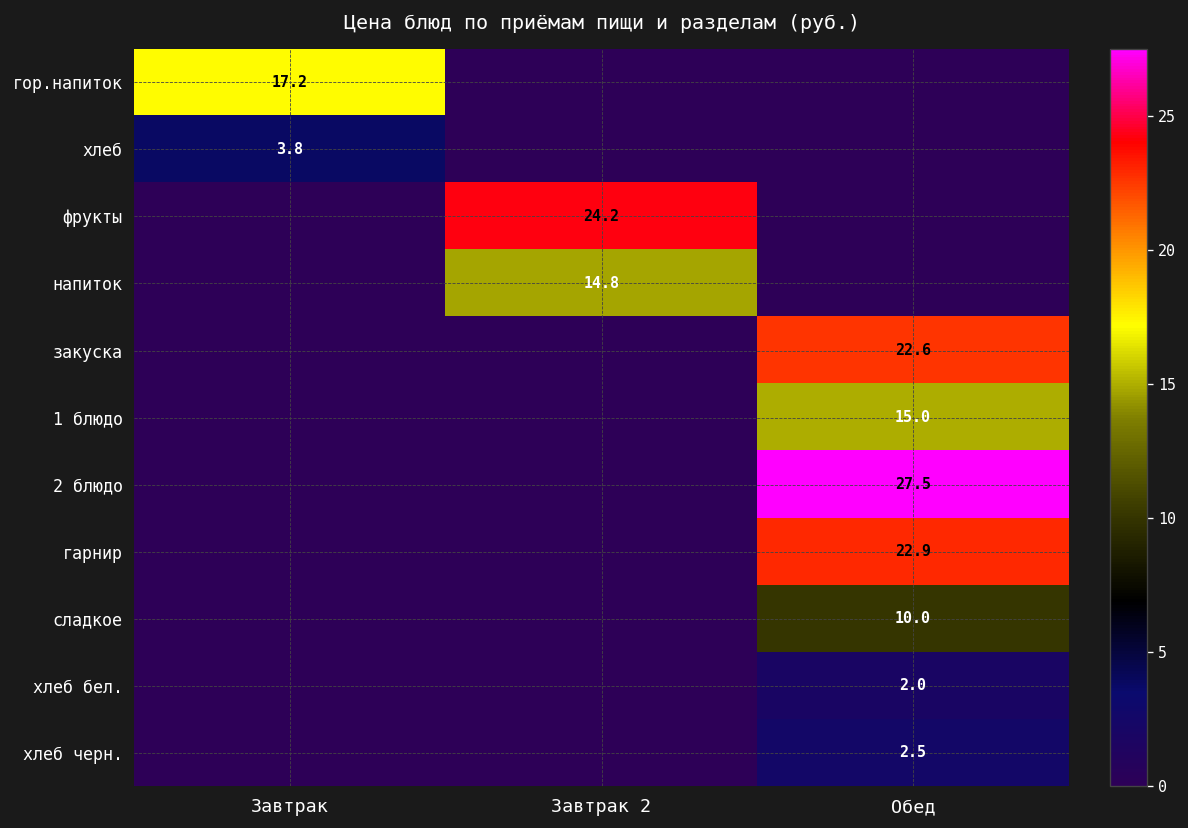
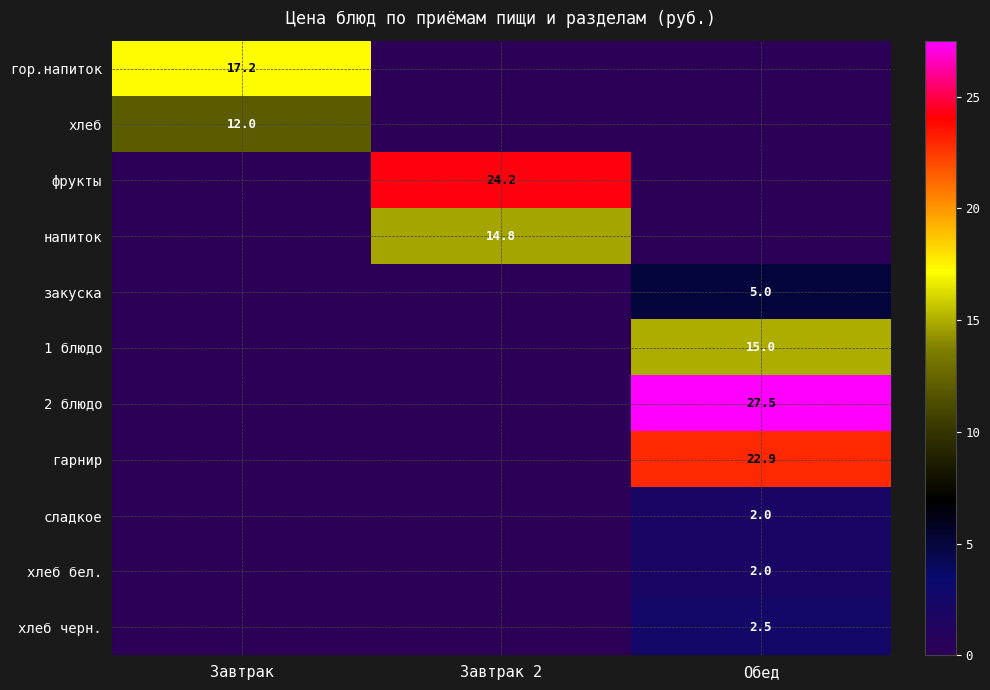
хлеб, Завтрак: 3.8 -> 12.0
закуска, Обед: 22.6 -> 5.0
сладкое, Обед: 10.0 -> 2.0
